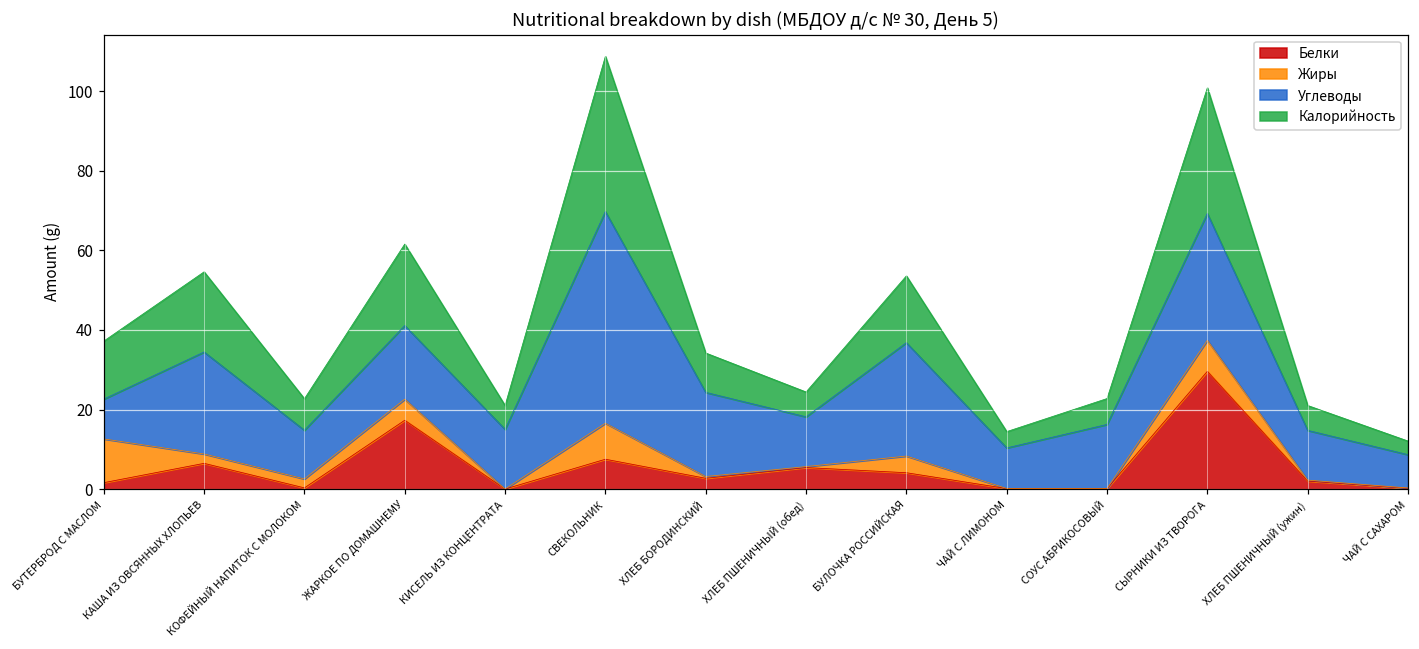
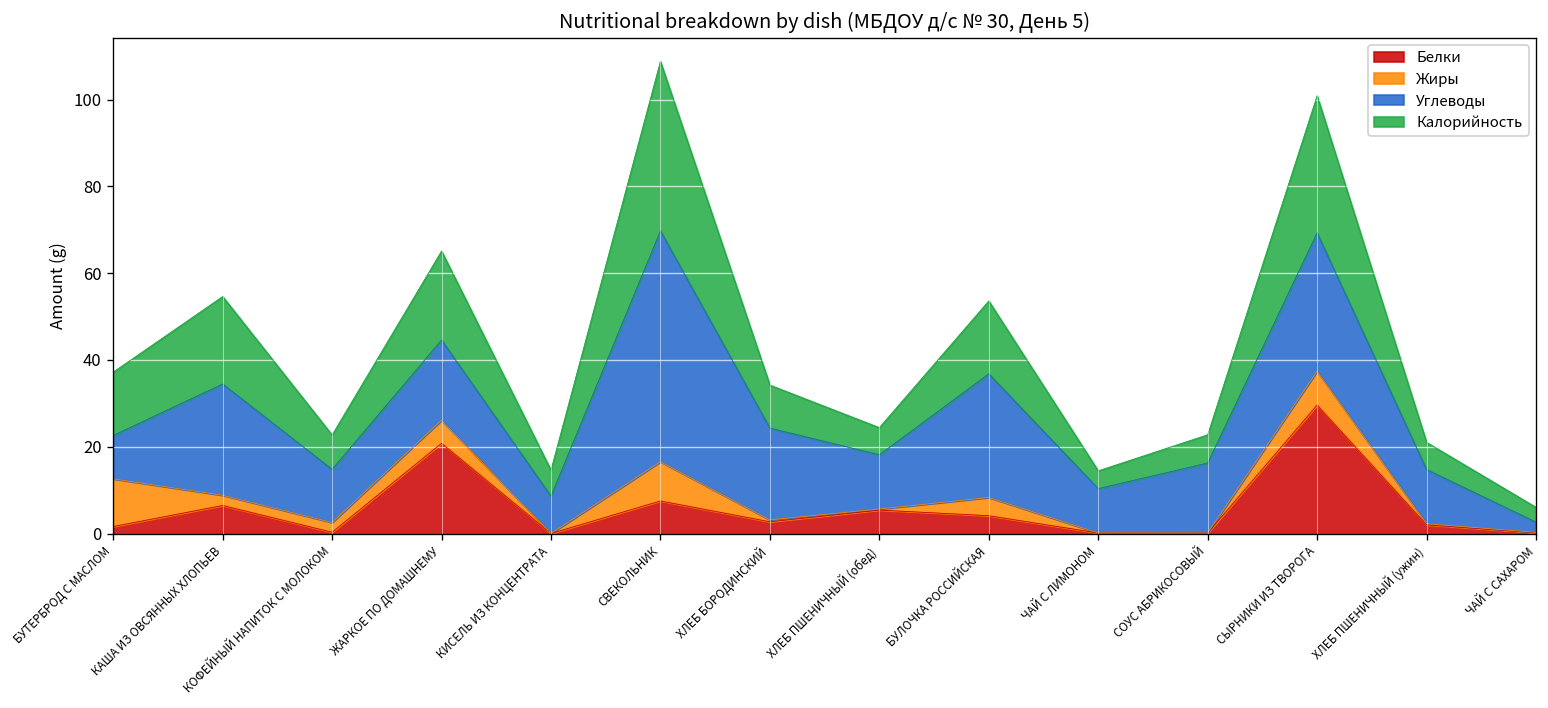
Белки, ЖАРКОЕ ПО ДОМАШНЕМУ: 17 -> 21
Углеводы, КИСЕЛЬ ИЗ КОНЦЕНТРАТА: 15 -> 9
Углеводы, ЧАЙ С САХАРОМ: 8 -> 2
